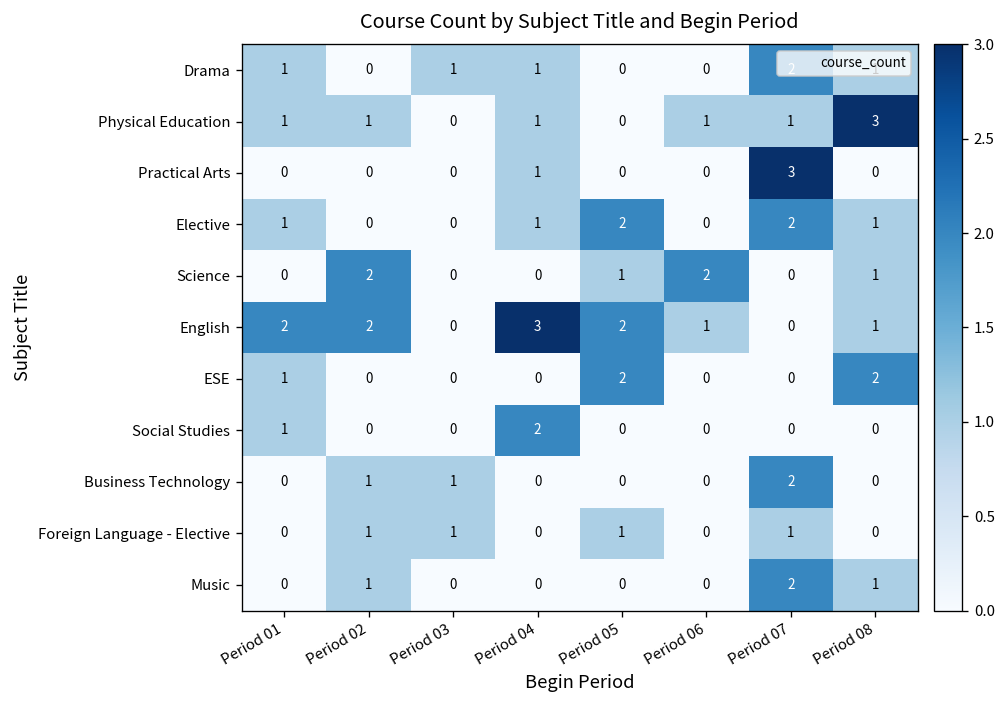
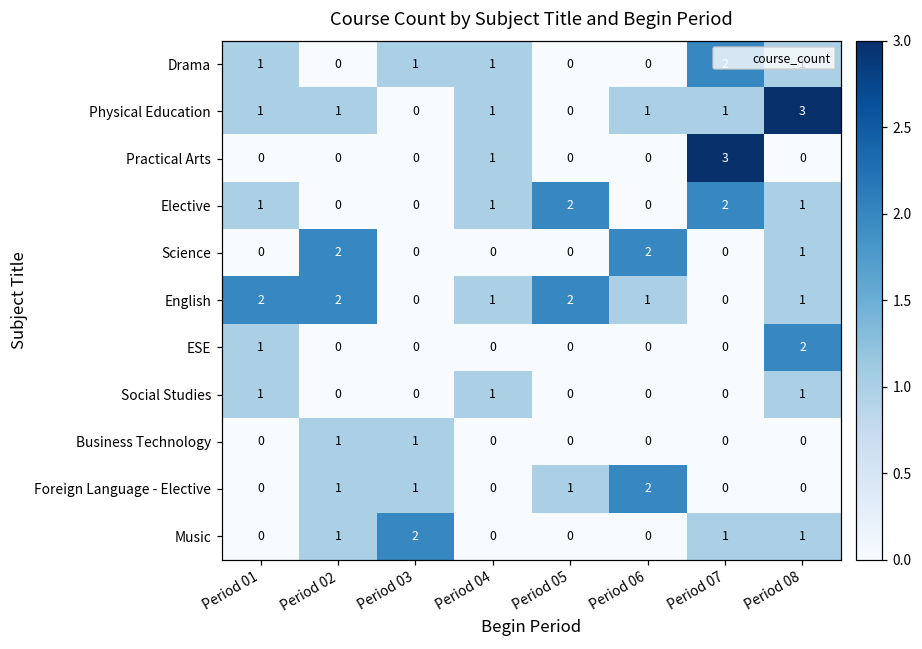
Science, Period 05: 1 -> 0
English, Period 04: 3 -> 1
ESE, Period 05: 2 -> 0
Social Studies, Period 04: 2 -> 1
Social Studies, Period 08: 0 -> 1
Business Technology, Period 07: 2 -> 0
Foreign Language - Elective, Period 06: 0 -> 2
Foreign Language - Elective, Period 07: 1 -> 0
Music, Period 03: 0 -> 2
Music, Period 07: 2 -> 1
